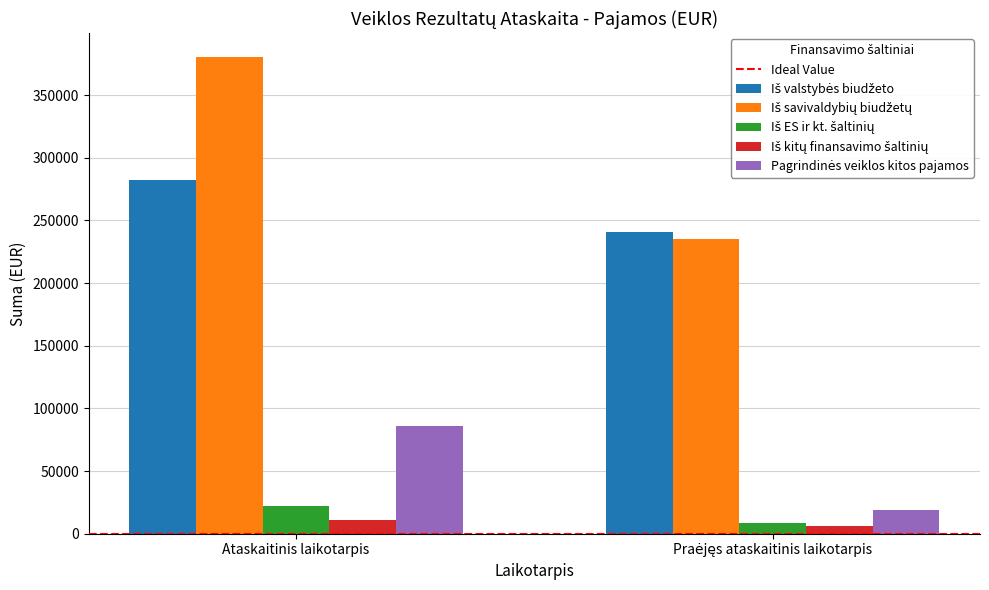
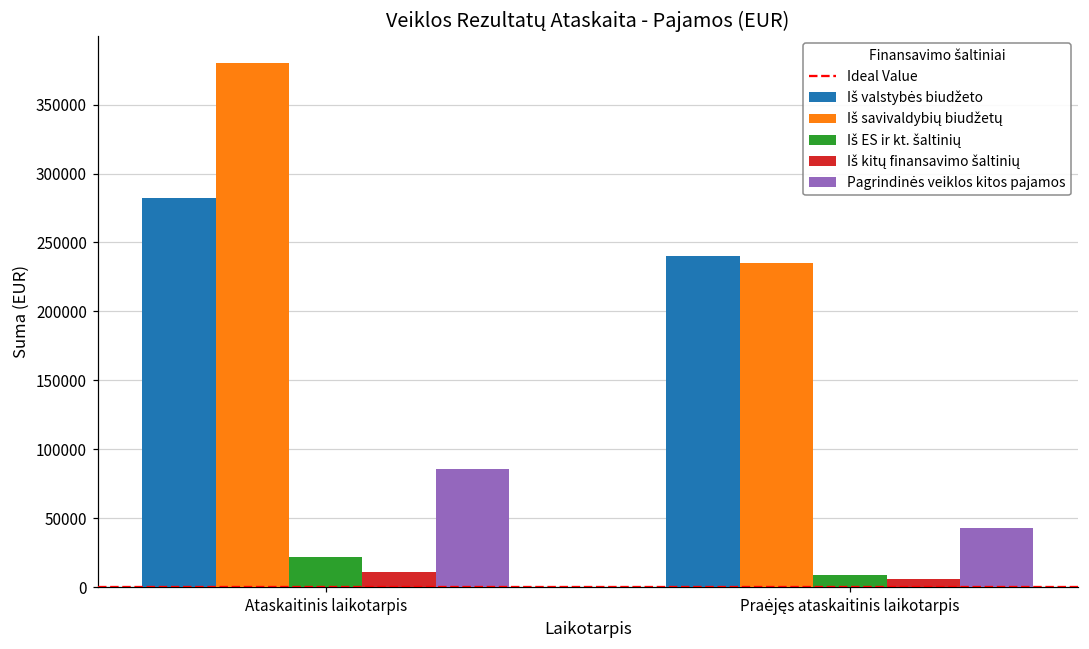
Pagrindinės veiklos kitos pajamos, Praėjęs ataskaitinis laikotarpis: 19000 -> 43000
